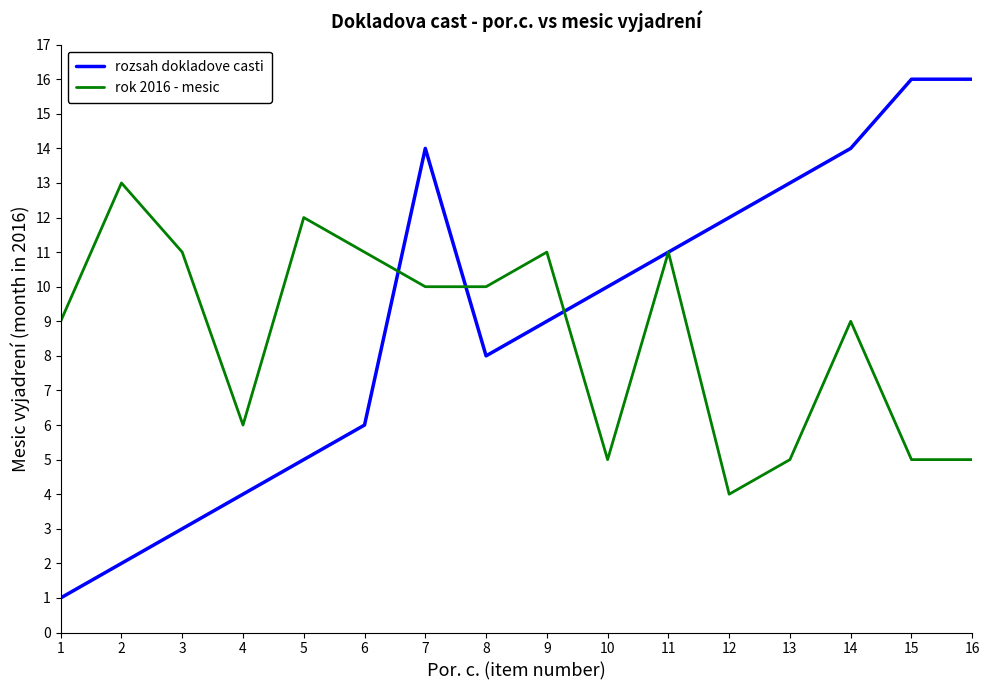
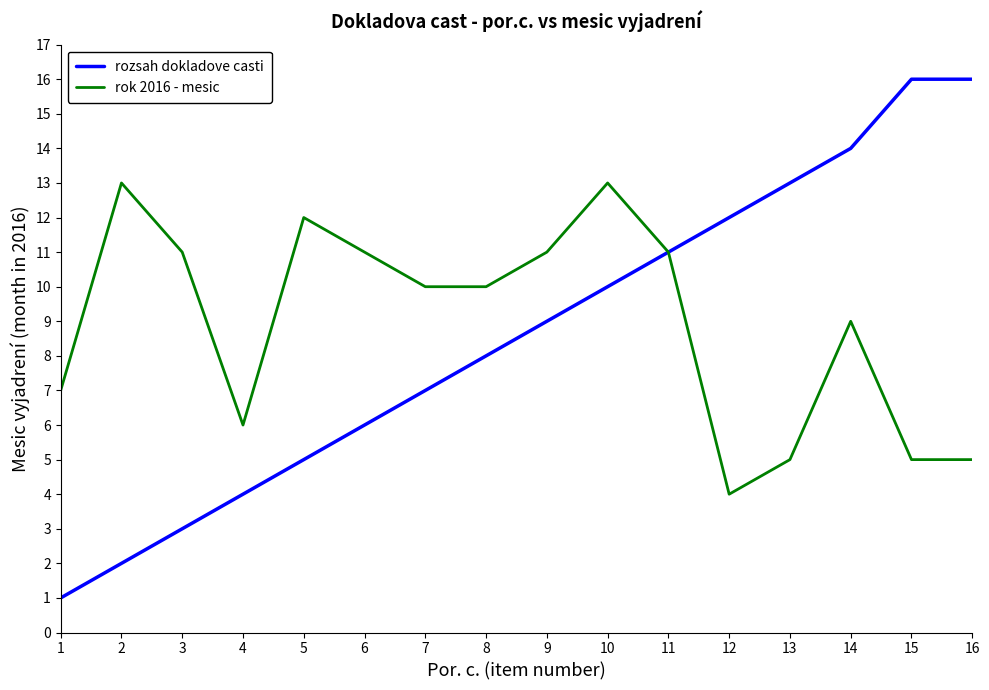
rok 2016 - mesic, 1: 9 -> 7
rozsah dokladove casti, 7: 14 -> 7
rok 2016 - mesic, 10: 5 -> 13
